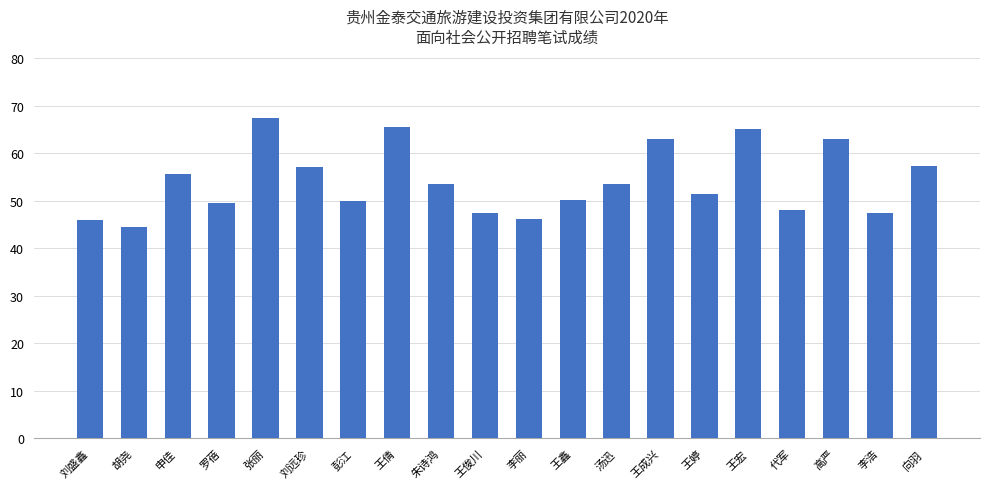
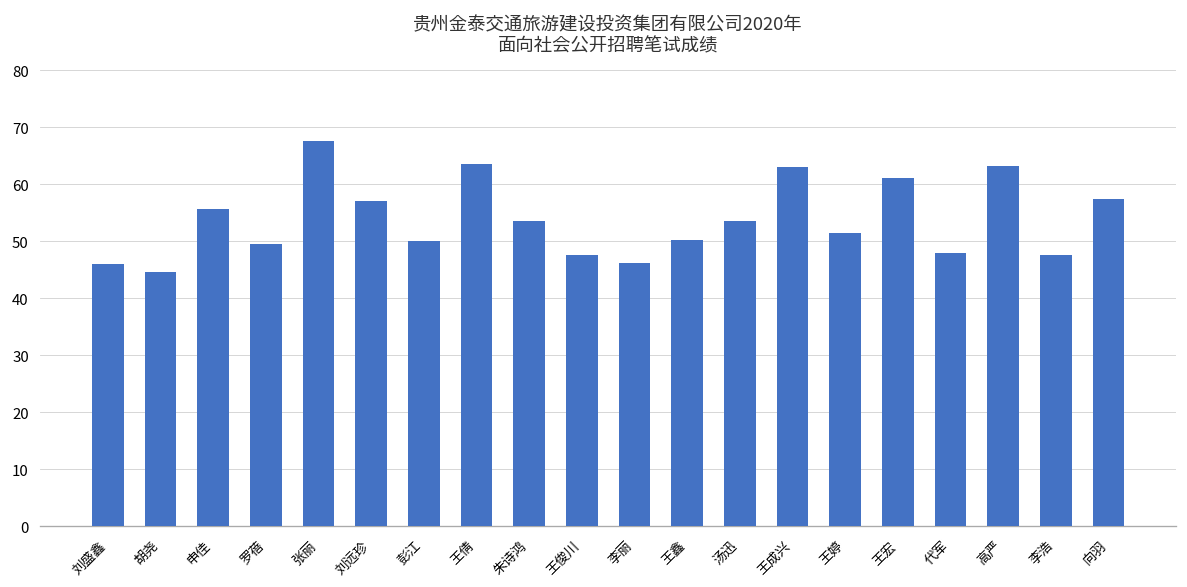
王倩: 66 -> 64
王宏: 65 -> 61
